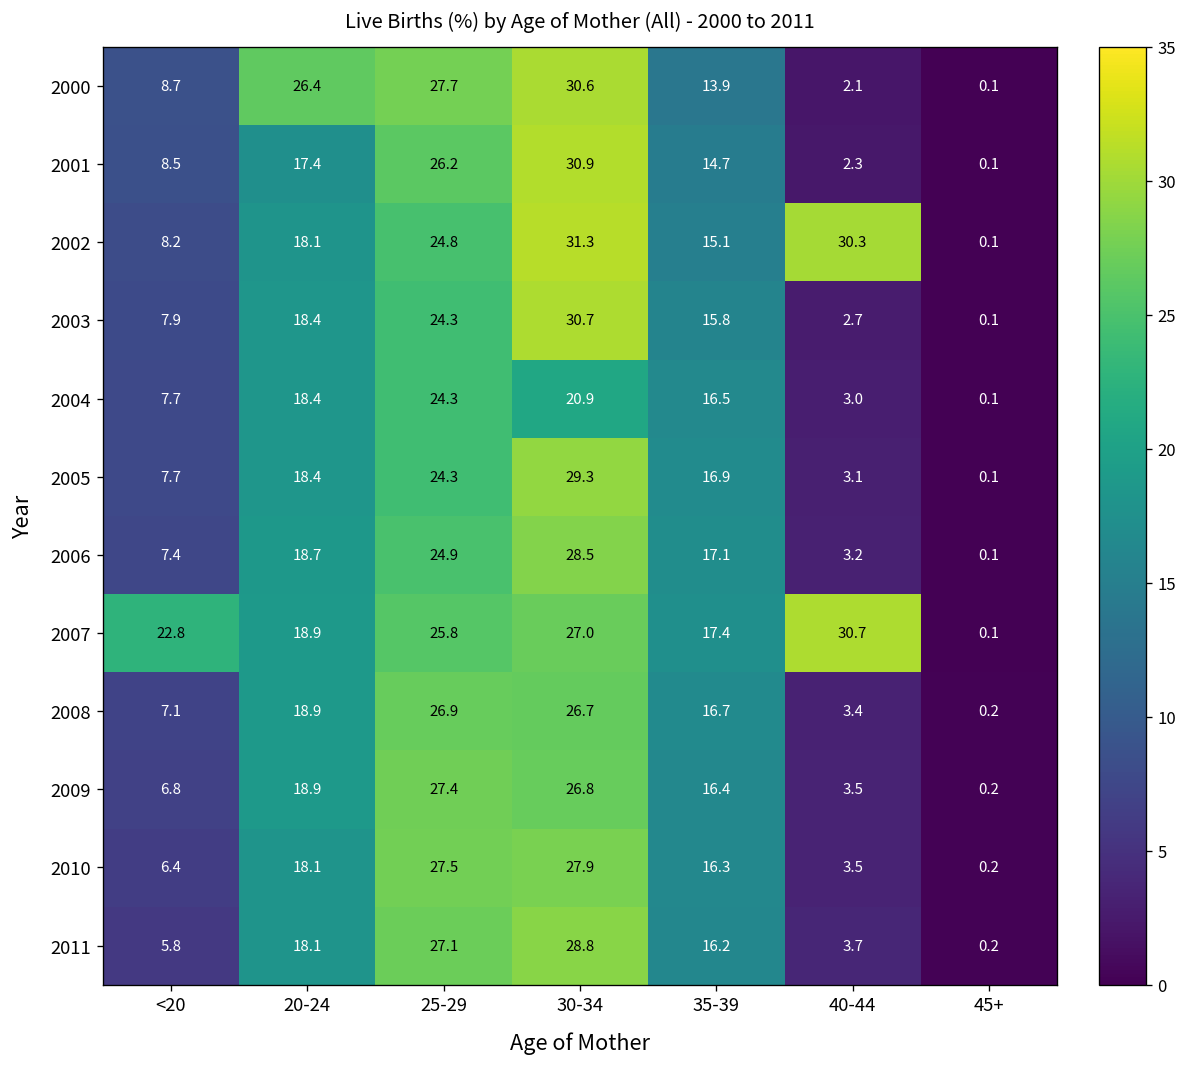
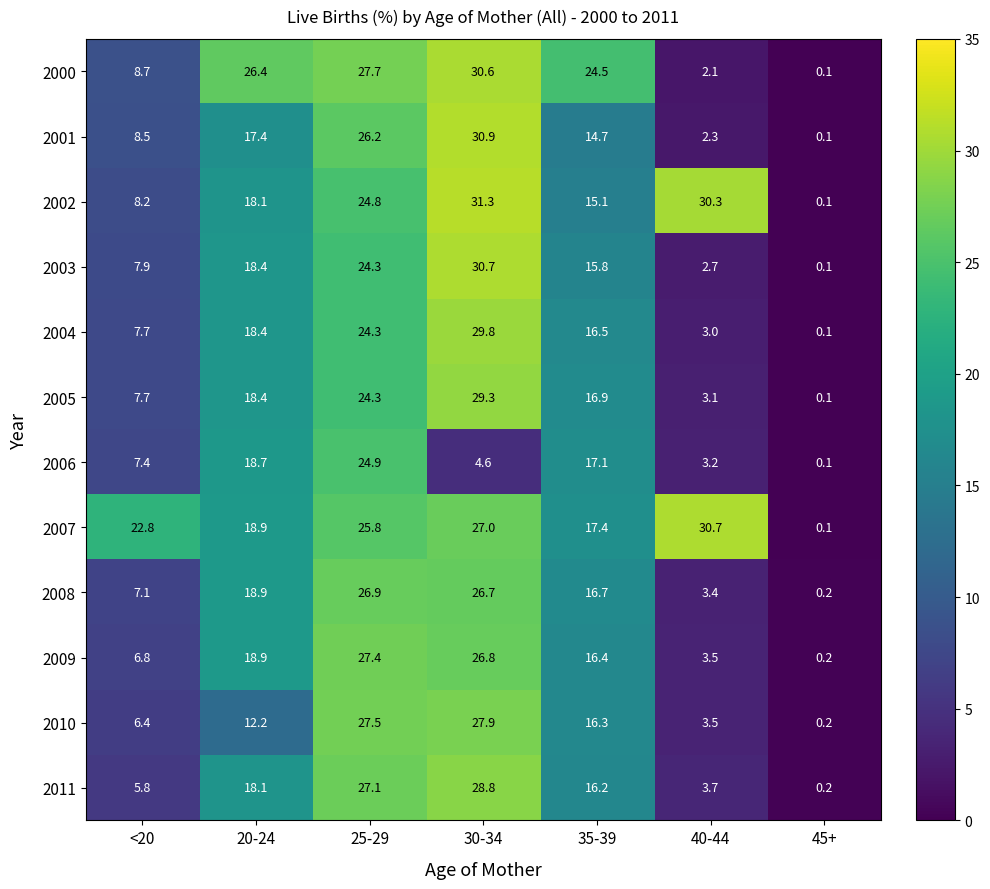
2000, 35-39: 13.9 -> 24.5
2004, 30-34: 20.9 -> 29.8
2006, 30-34: 28.5 -> 4.6
2010, 20-24: 18.1 -> 12.2
